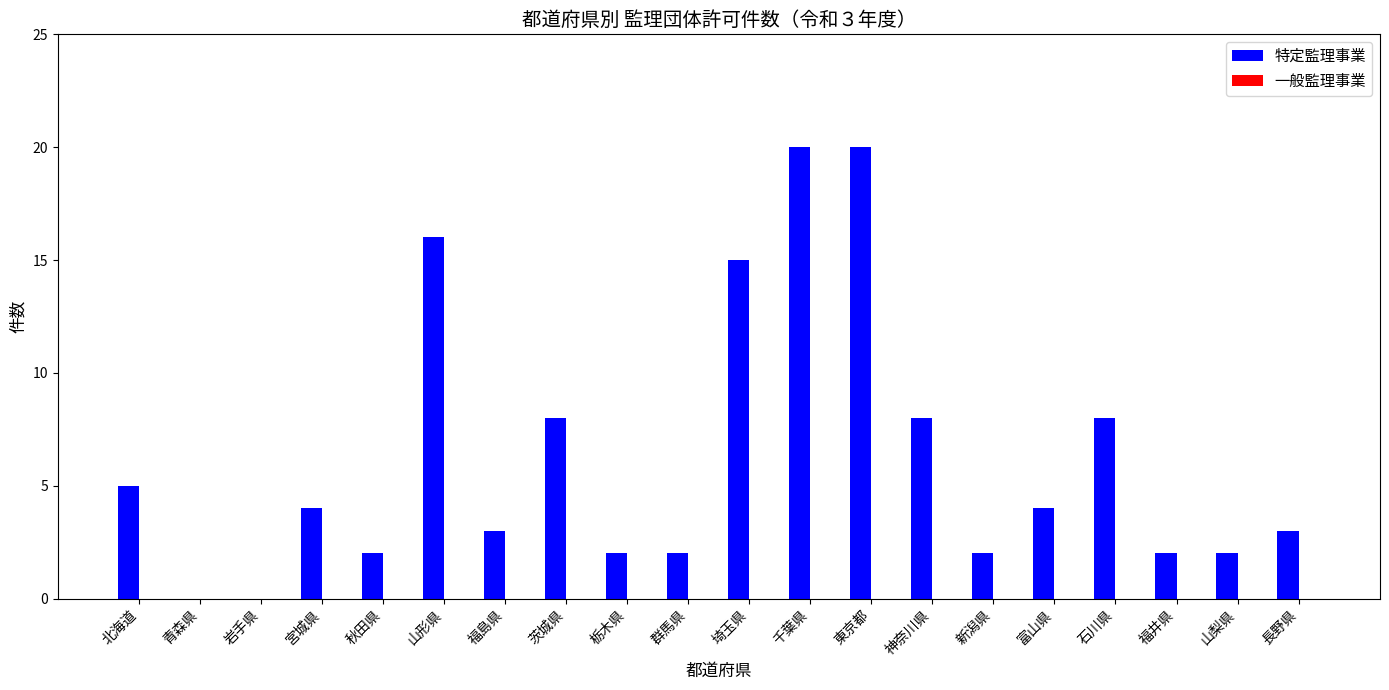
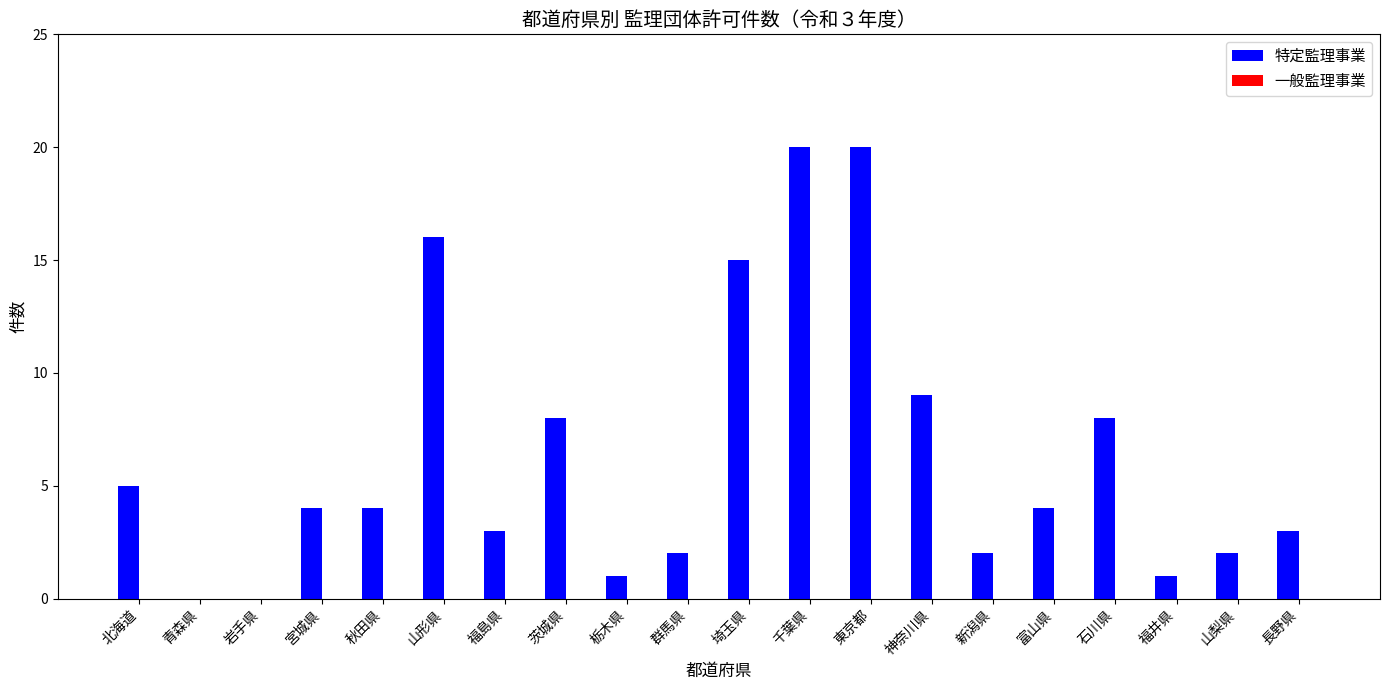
特定監理事業, 秋田県: 2 -> 4
特定監理事業, 栃木県: 2 -> 1
特定監理事業, 神奈川県: 8 -> 9
特定監理事業, 福井県: 2 -> 1
